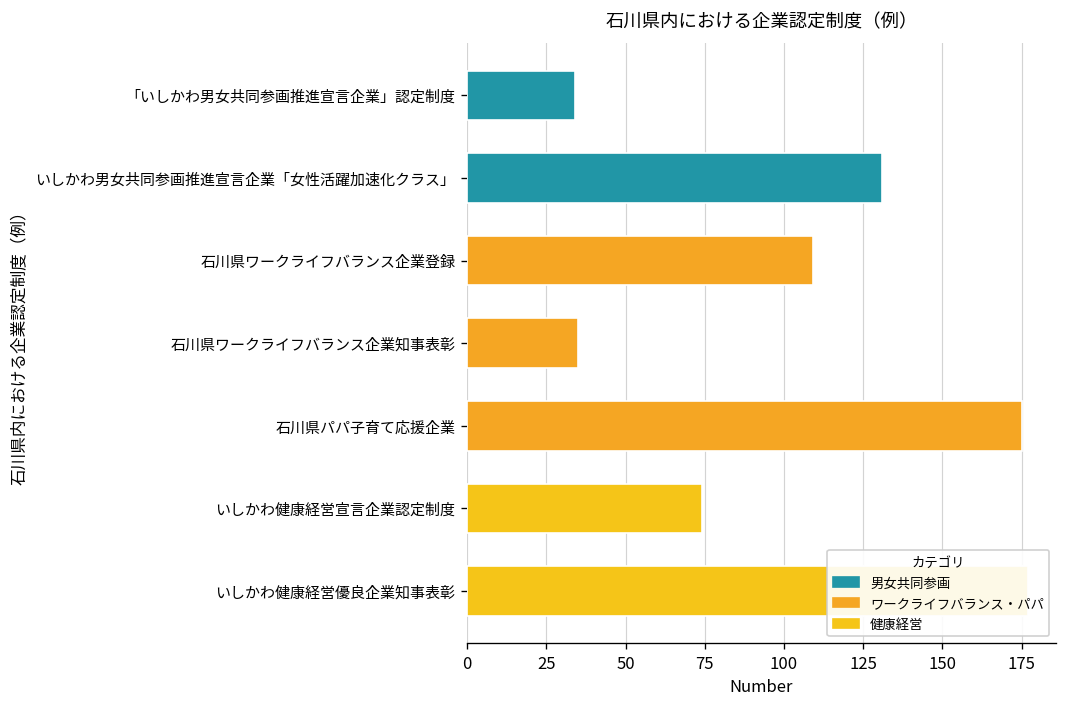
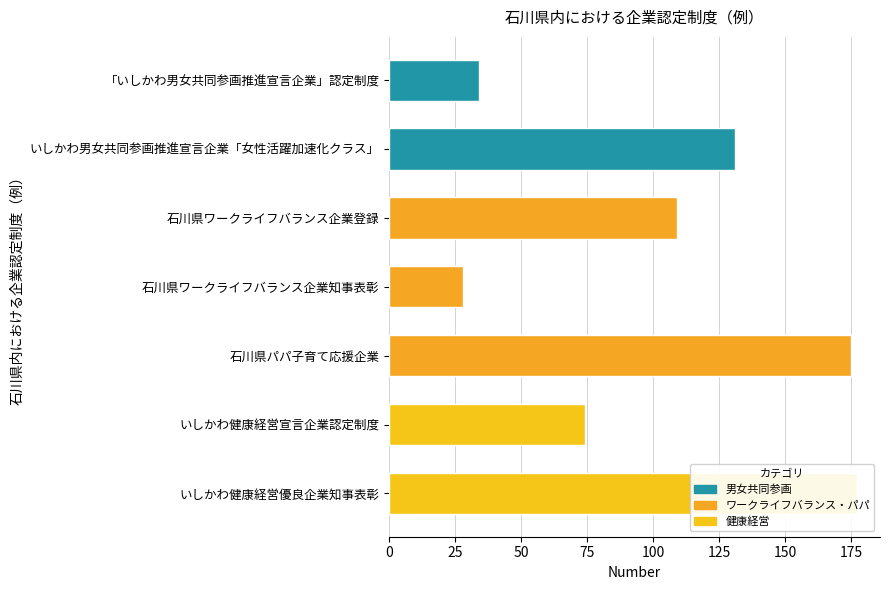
石川県ワークライフバランス企業知事表彰: 35 -> 28
